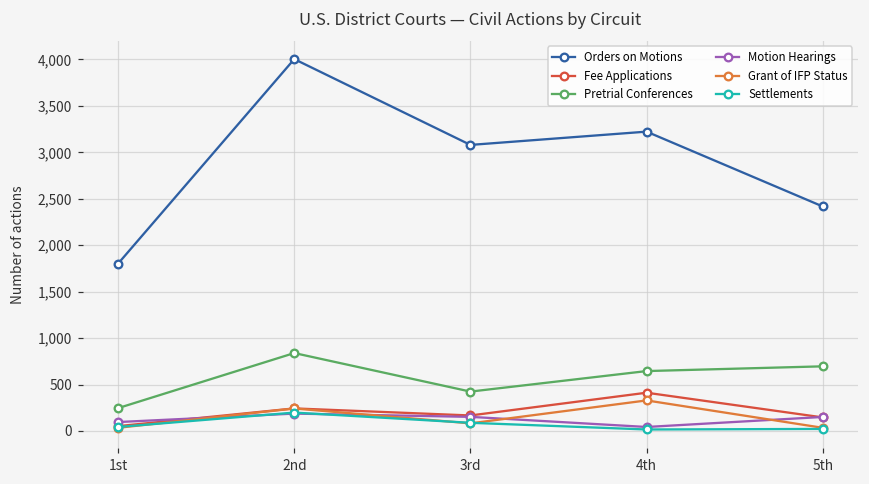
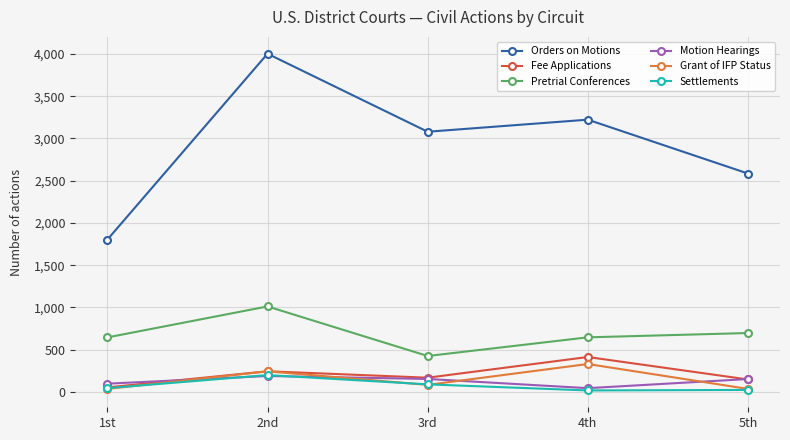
Pretrial Conferences, 1st: 200 -> 600
Pretrial Conferences, 2nd: 800 -> 1,000
Orders on Motions, 5th: 2,400 -> 2,600
